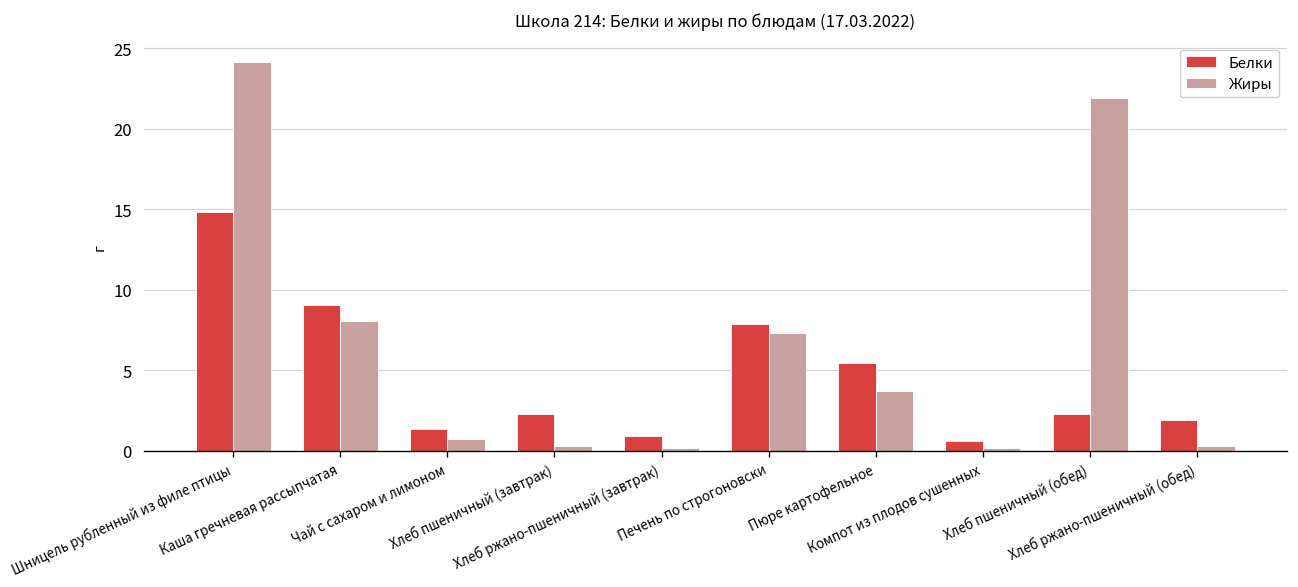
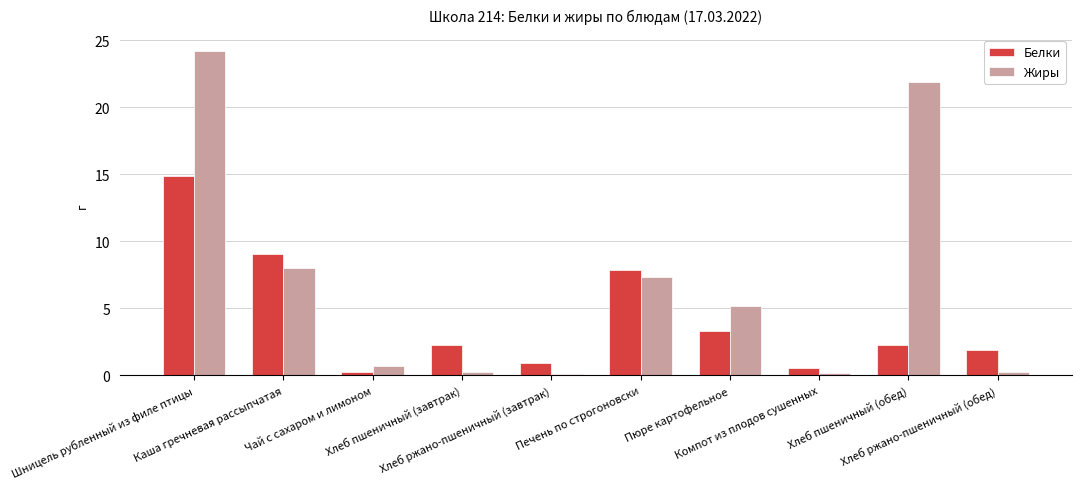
Белки, Чай с сахаром и лимоном: 1.4 -> 0.3
Белки, Пюре картофельное: 5.5 -> 3.3
Жиры, Пюре картофельное: 3.7 -> 5.2
